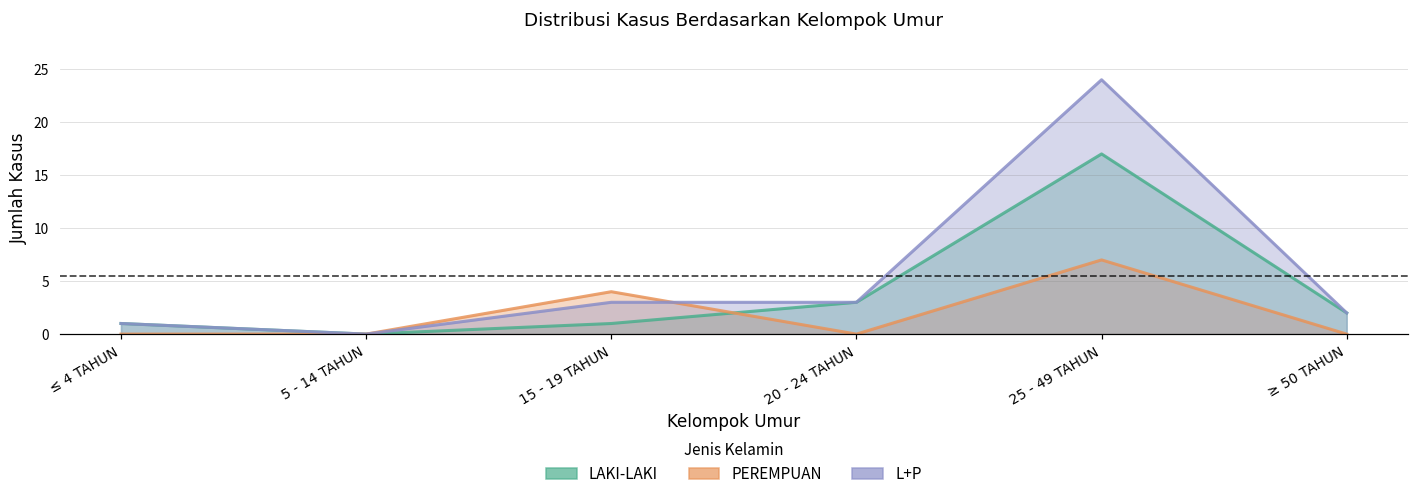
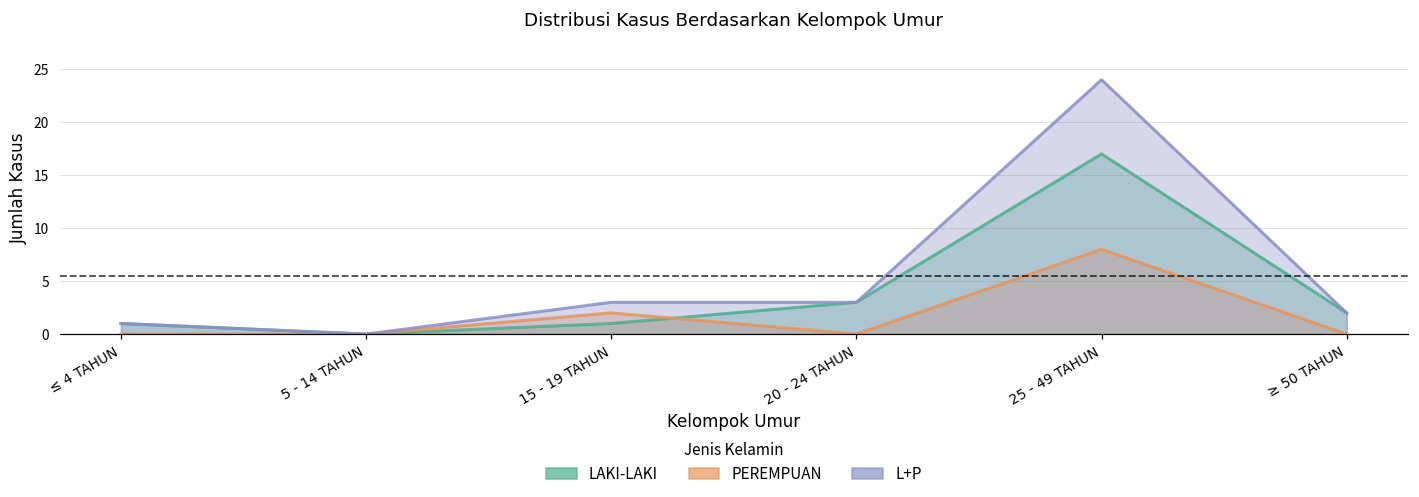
PEREMPUAN, 15 - 19 TAHUN: 4 -> 2
PEREMPUAN, 25 - 49 TAHUN: 7 -> 8
